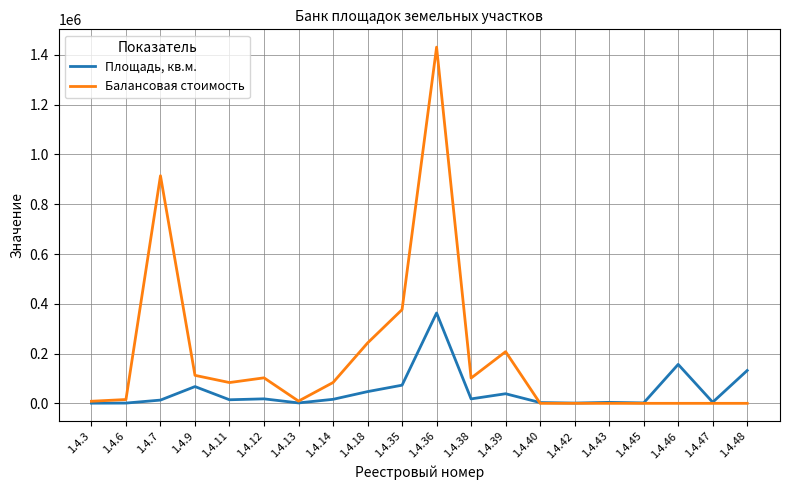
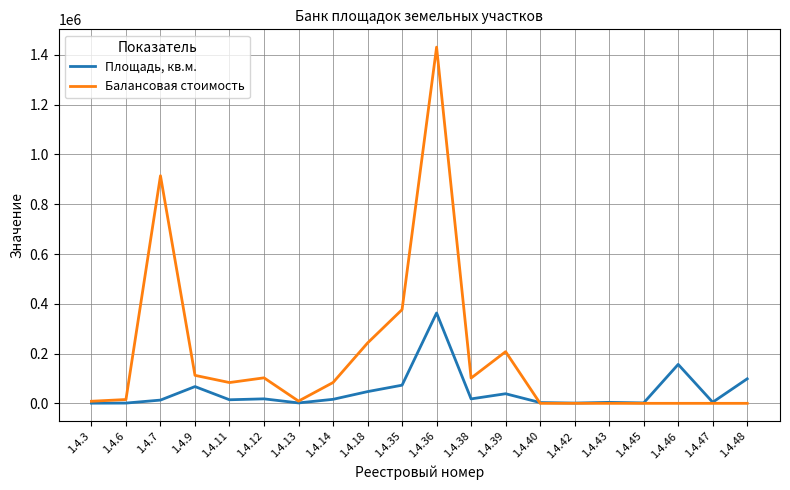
Площадь, кв.м., 1.4.48: 130000 -> 100000
